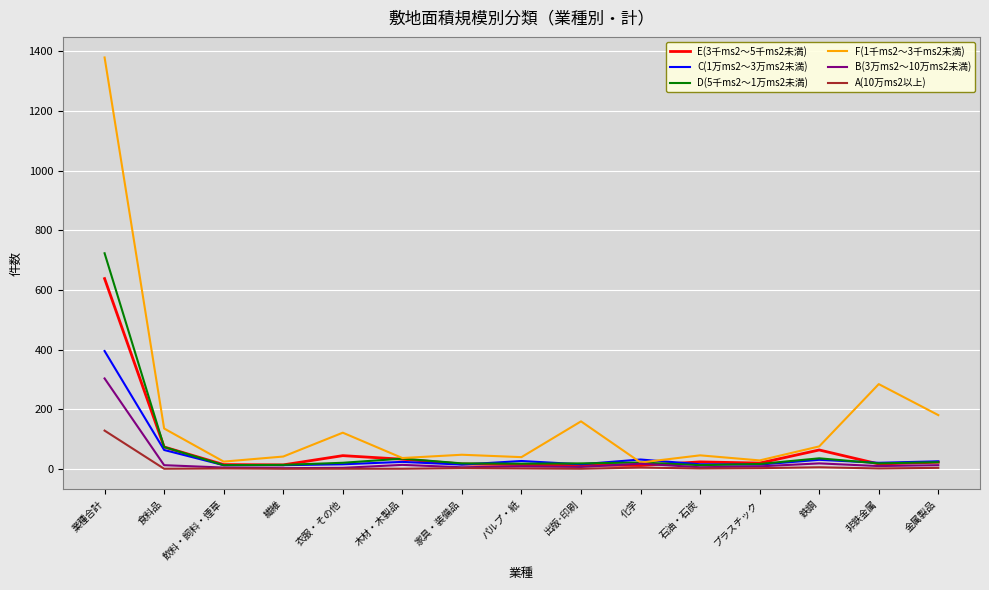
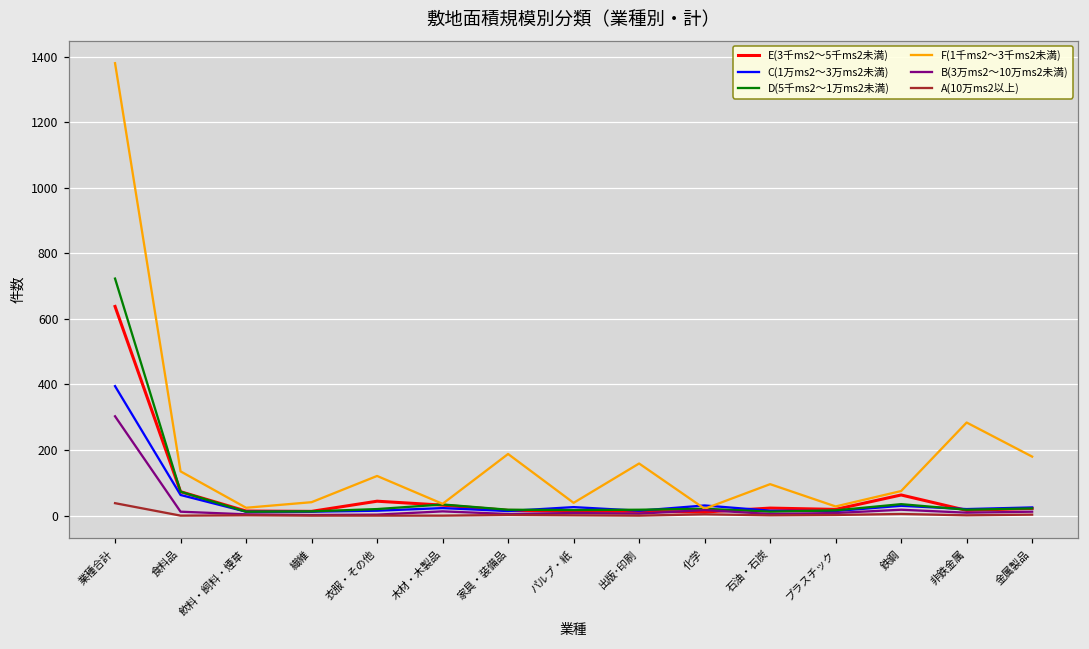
A(10万ms2以上), 業種合計: 130 -> 40
F(1千ms2～3千ms2未満), 家具・装備品: 50 -> 190
F(1千ms2～3千ms2未満), 石油・石炭: 50 -> 100
